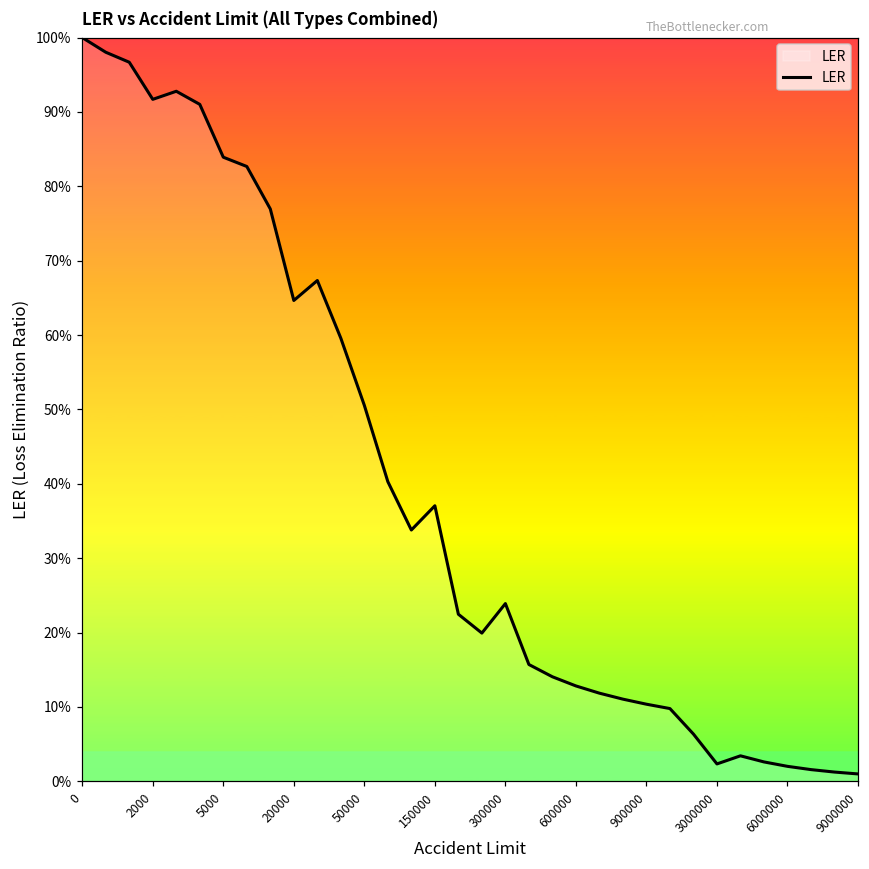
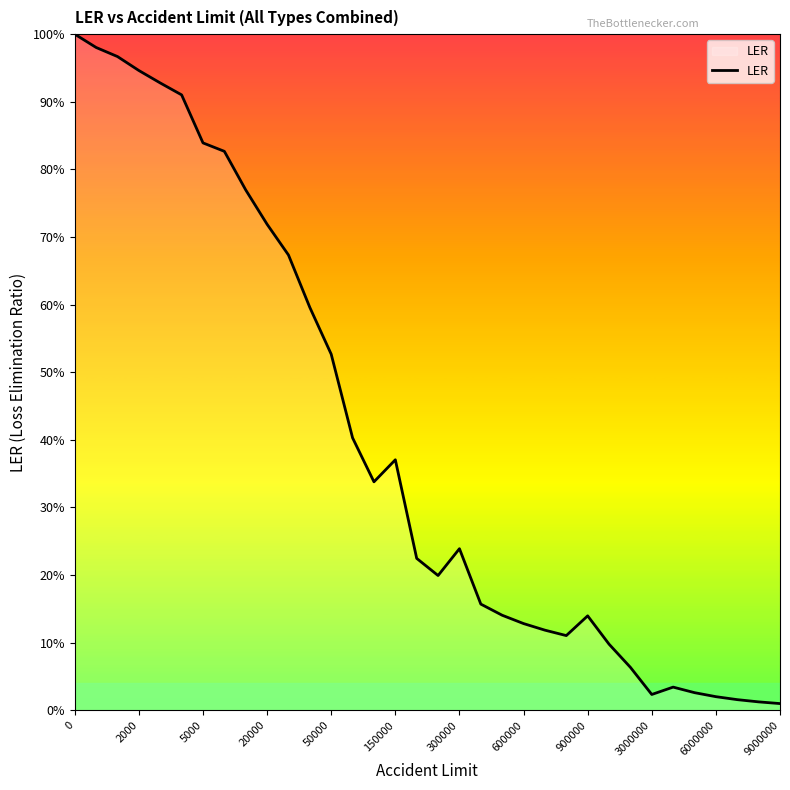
2000: 92% -> 95%
20000: 65% -> 72%
50000: 51% -> 53%
900000: 10% -> 14%
